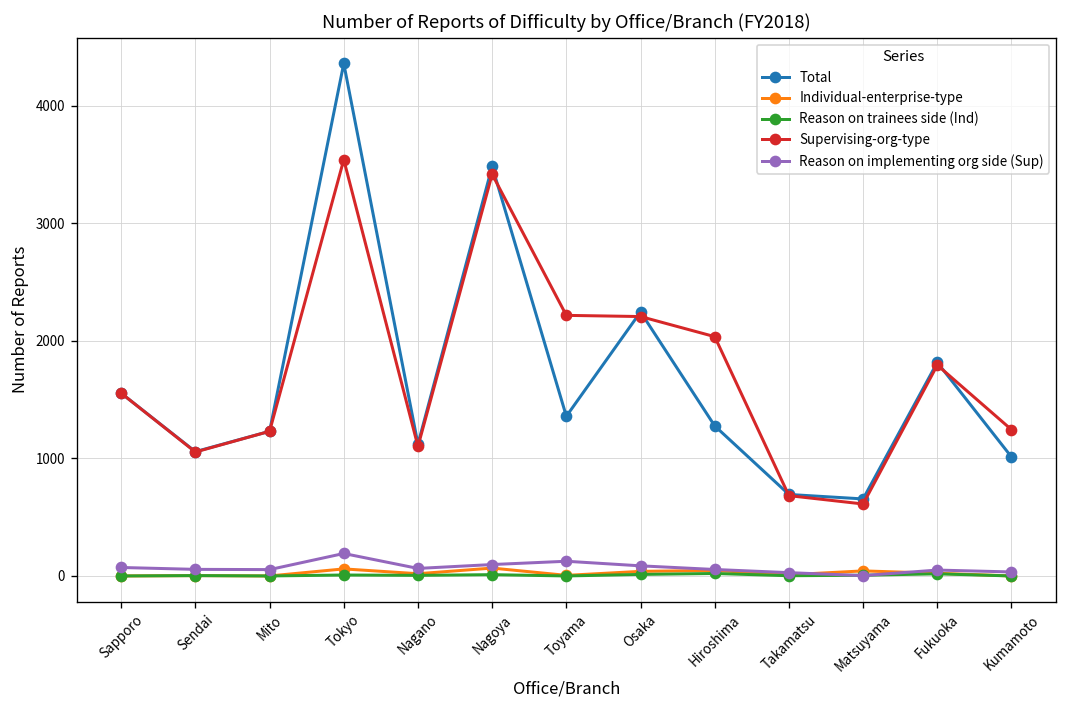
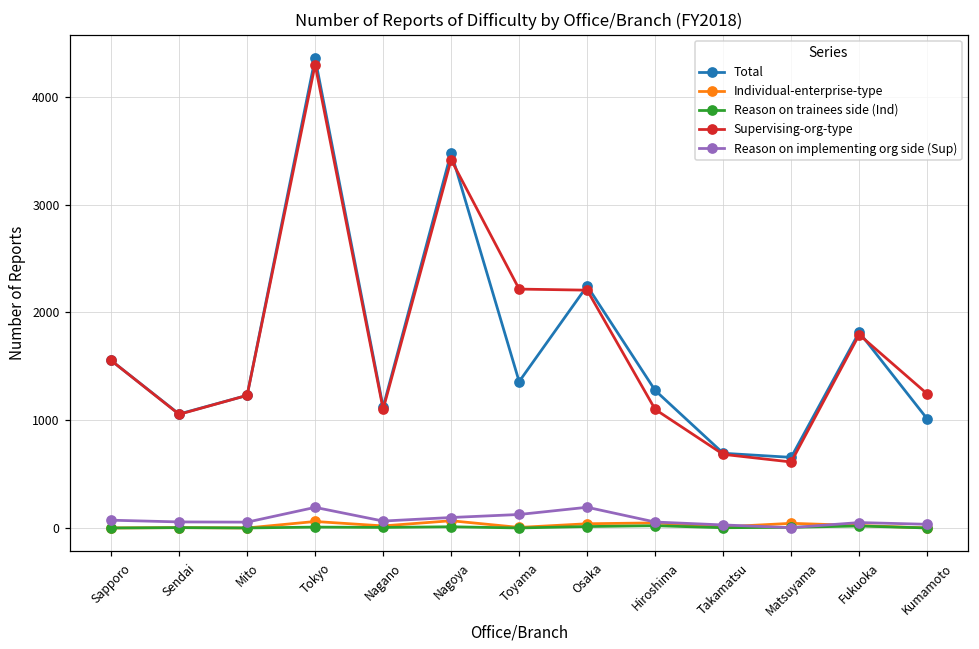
Supervising-org-type, Tokyo: 3500 -> 4300
Reason on implementing org side (Sup), Osaka: 100 -> 200
Supervising-org-type, Hiroshima: 2000 -> 1100
